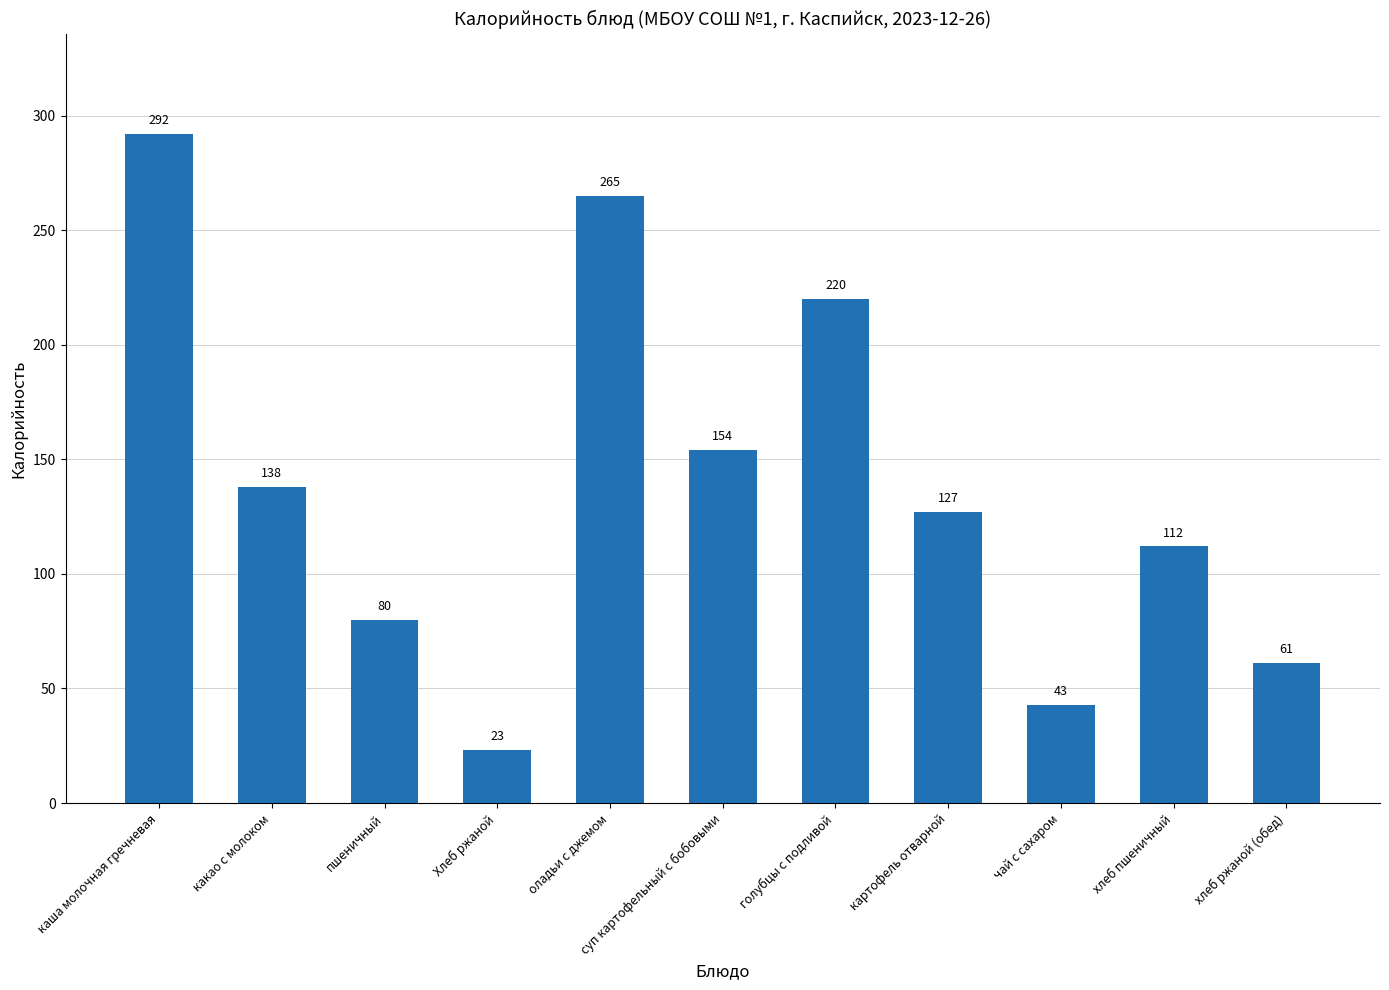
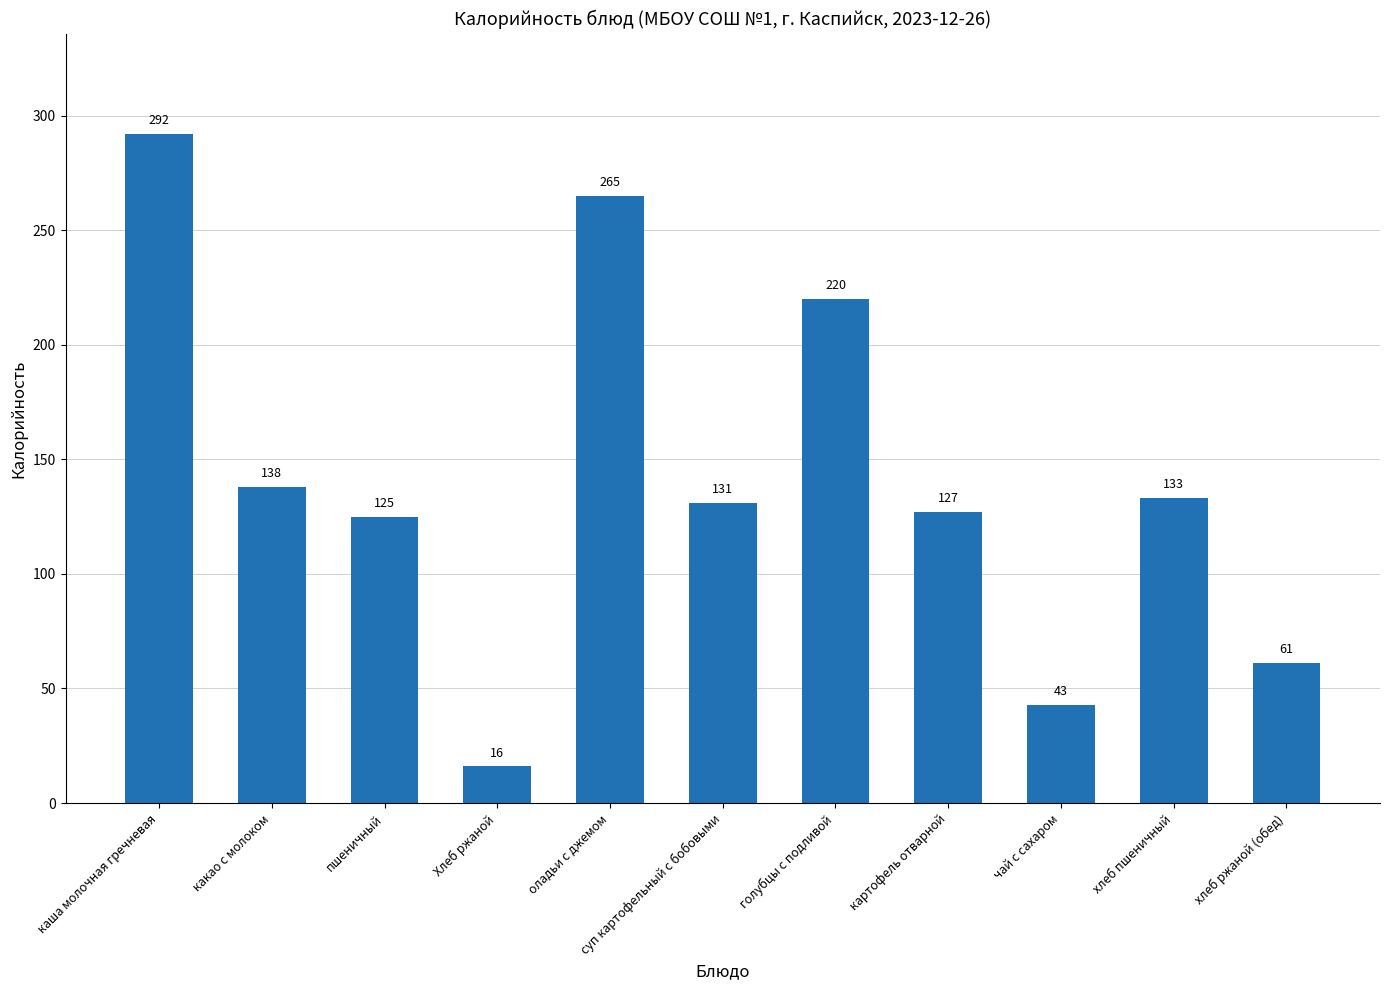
пшеничный: 80 -> 125
Хлеб ржаной: 23 -> 16
суп картофельный с бобовыми: 154 -> 131
хлеб пшеничный: 112 -> 133
